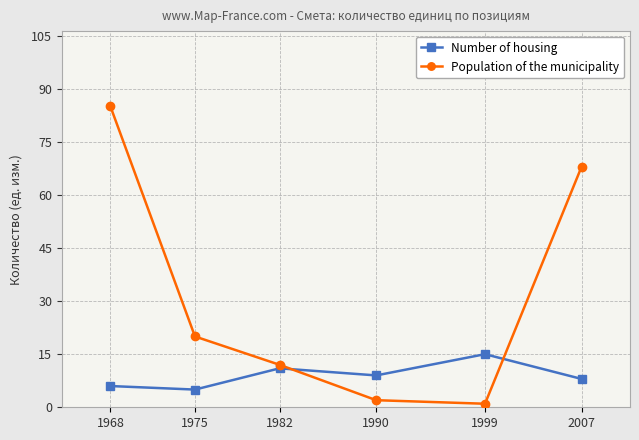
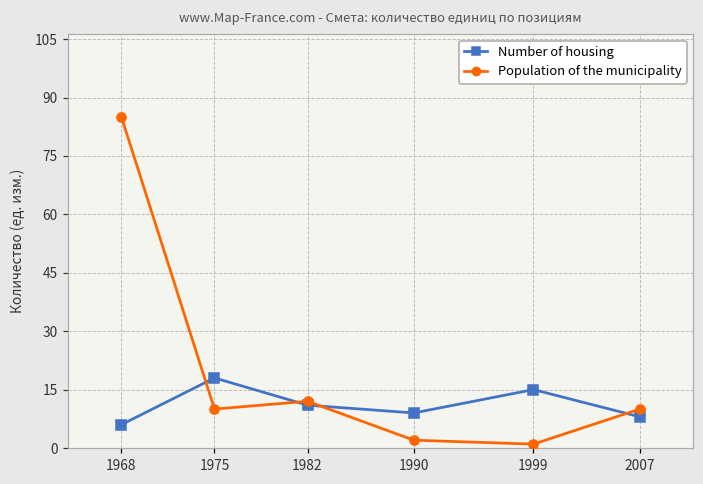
Number of housing, 1975: 5 -> 18
Population of the municipality, 1975: 20 -> 10
Population of the municipality, 2007: 68 -> 10
